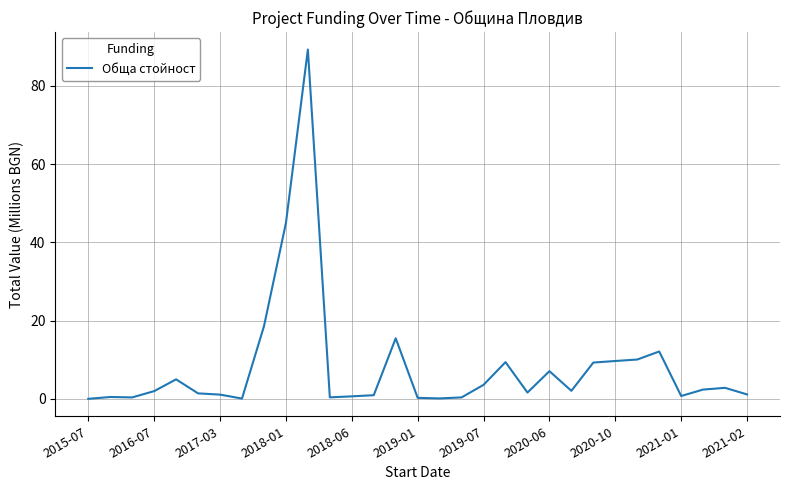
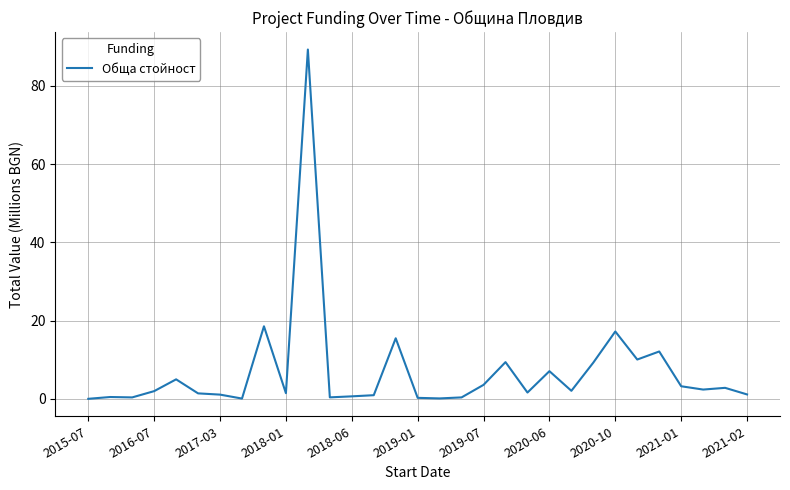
2018-01: 45 -> 1
2020-10: 10 -> 17
2021-01: 1 -> 3
